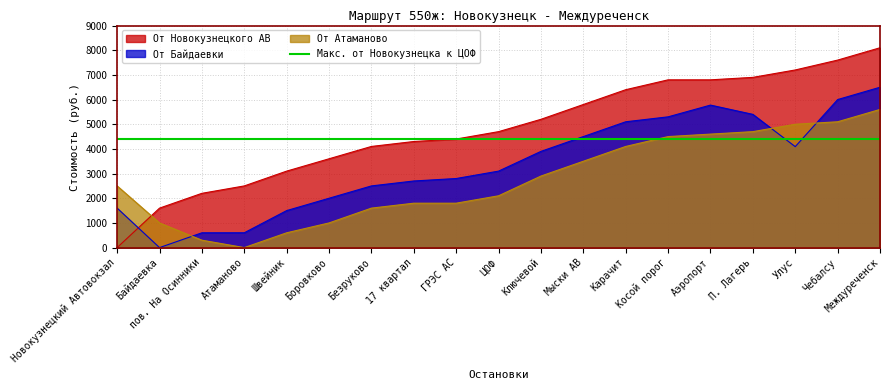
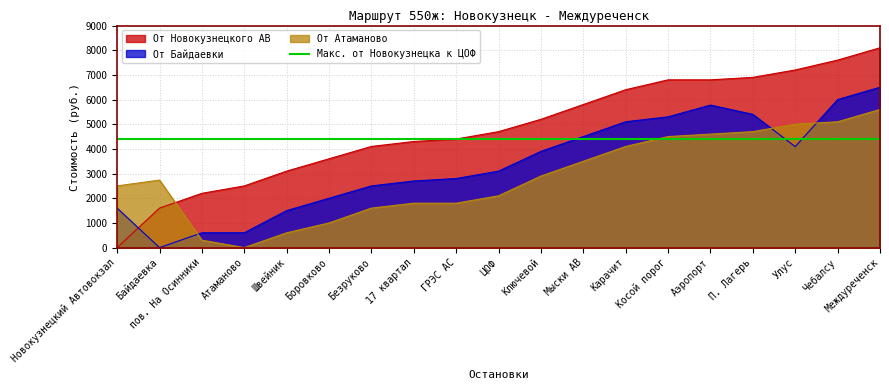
От Атаманово, Байдаевка: 1000 -> 2700
